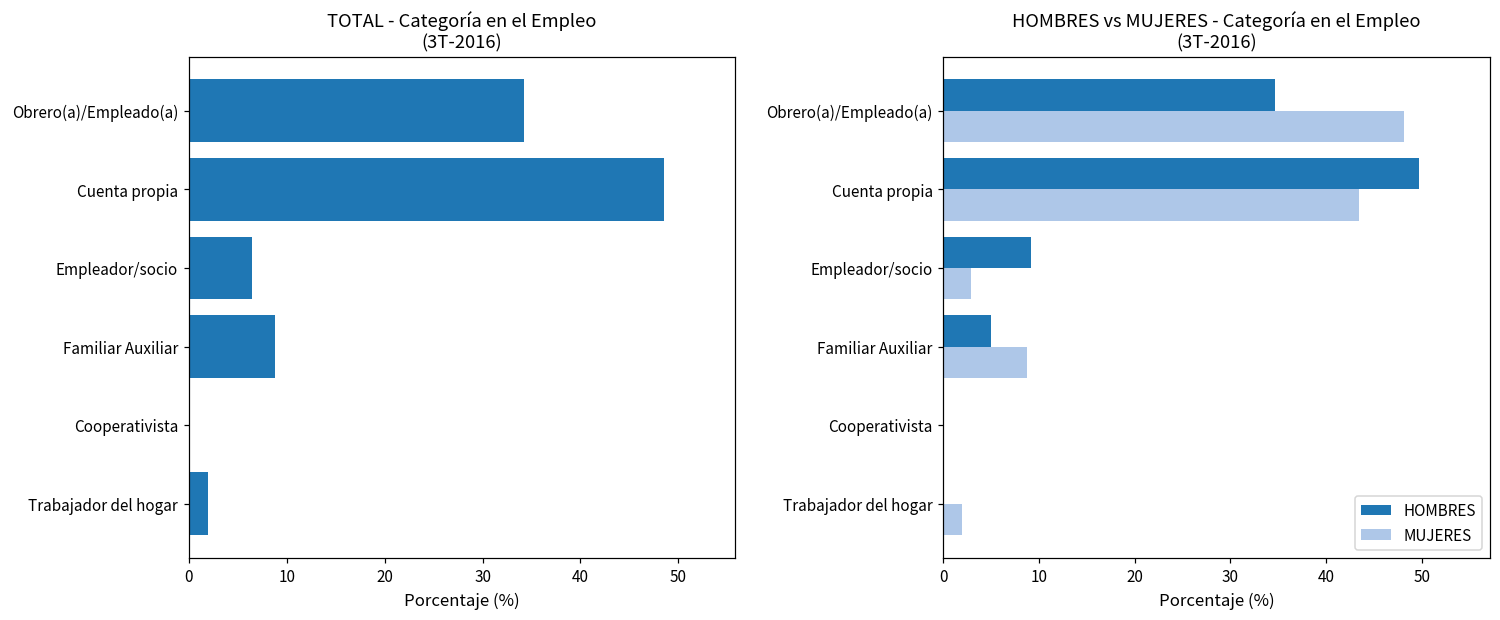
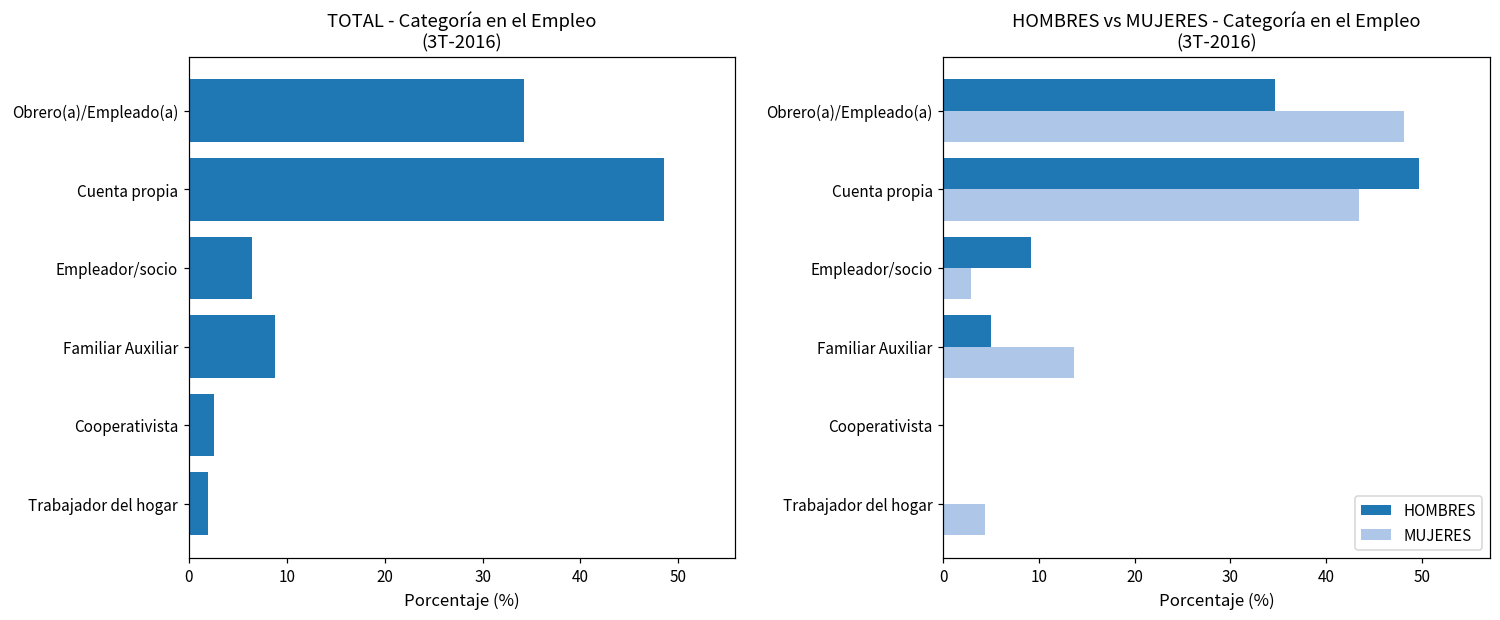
TOTAL - Categoría en el Empleo (3T-2016), Cooperativista: 0 -> 3
HOMBRES vs MUJERES - Categoría en el Empleo (3T-2016), MUJERES, Familiar Auxiliar: 9 -> 14
HOMBRES vs MUJERES - Categoría en el Empleo (3T-2016), MUJERES, Trabajador del hogar: 2 -> 4
